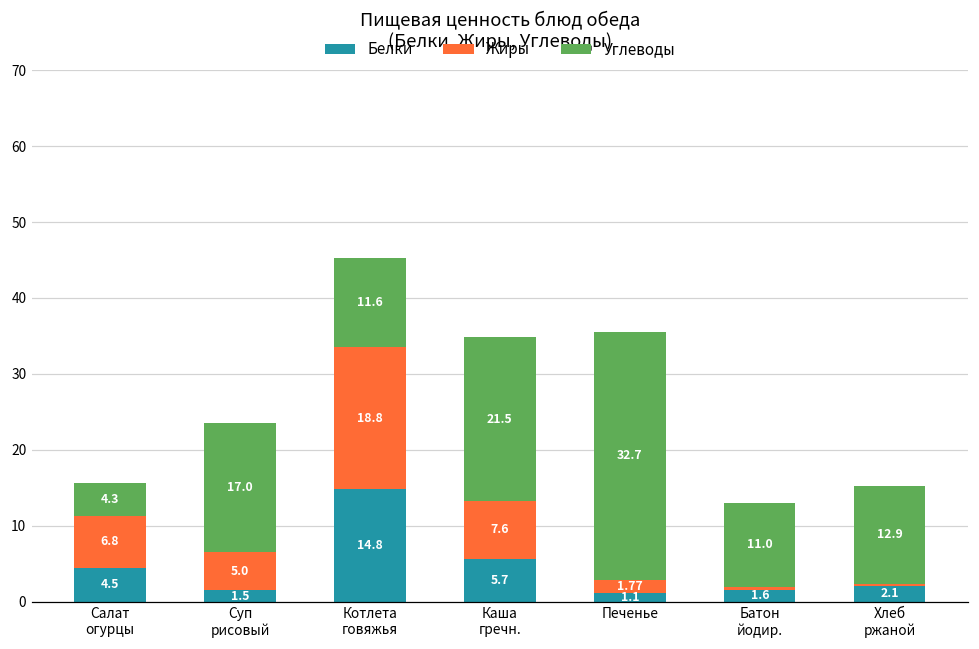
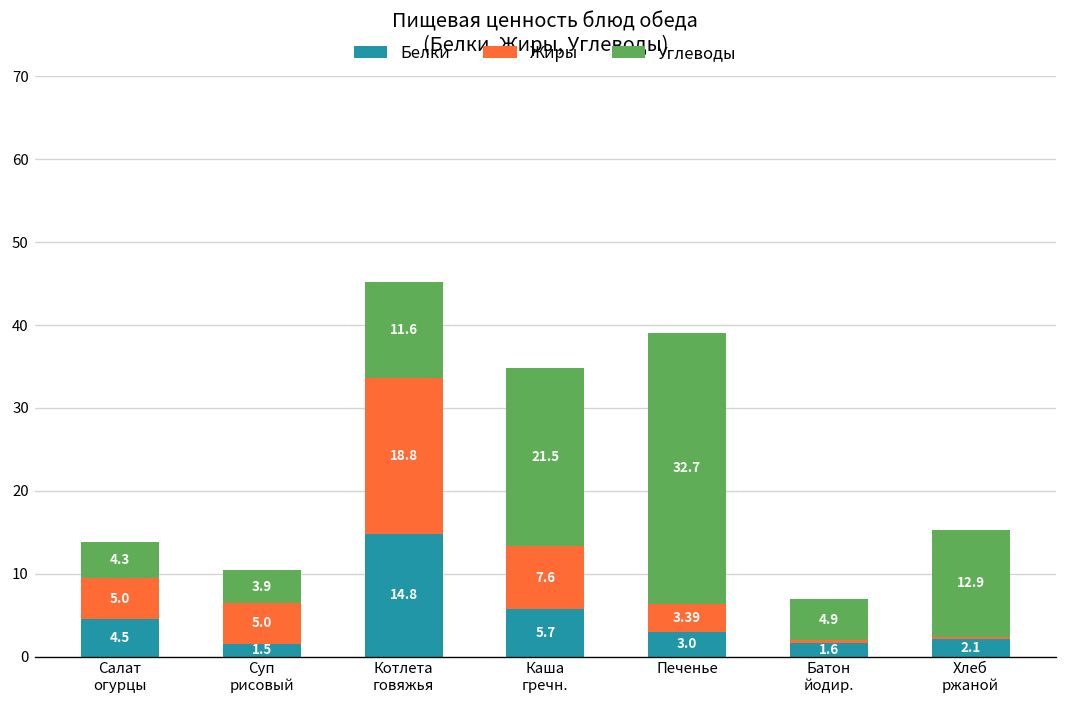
Жиры, Салат огурцы: 6.8 -> 5.0
Углеводы, Суп рисовый: 17.0 -> 3.9
Белки, Печенье: 1.1 -> 3.0
Жиры, Печенье: 1.77 -> 3.39
Углеводы, Батон йодир.: 11.0 -> 4.9
